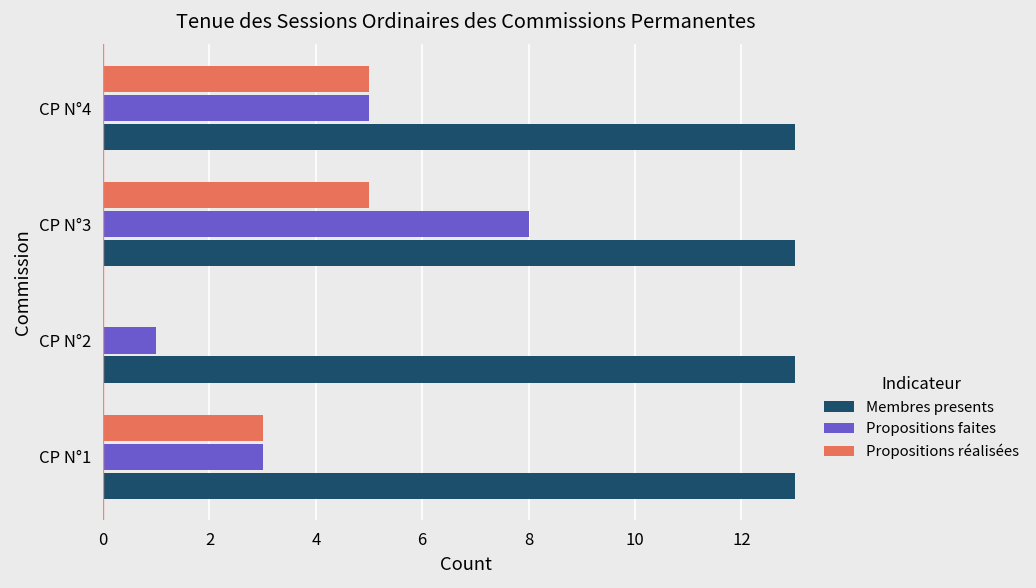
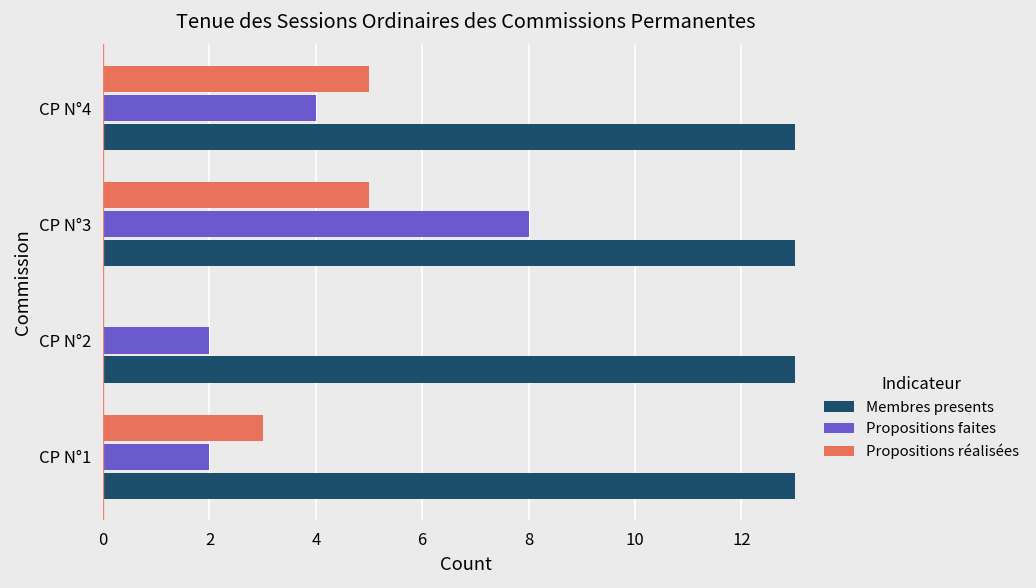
Propositions faites, CP N°4: 5 -> 4
Propositions faites, CP N°2: 1 -> 2
Propositions faites, CP N°1: 3 -> 2
